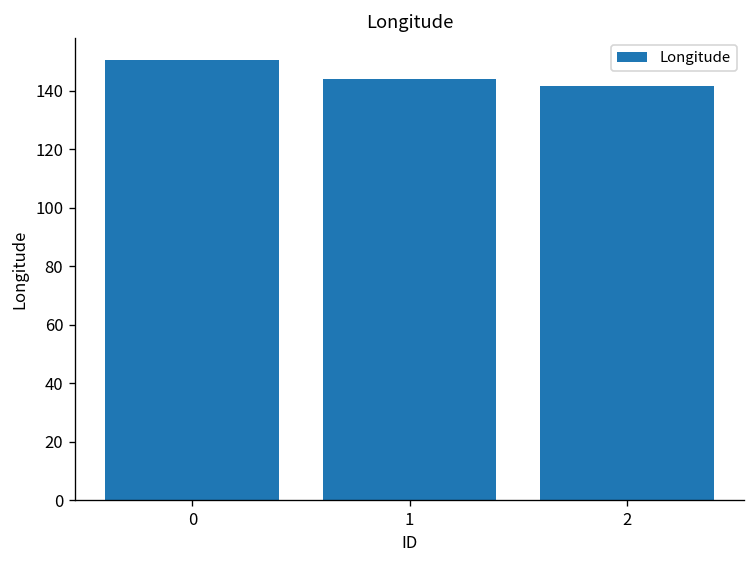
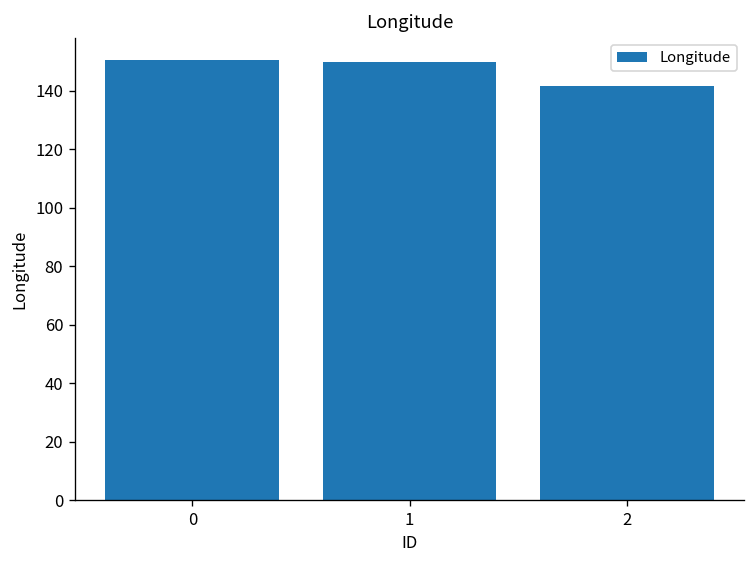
1: 144 -> 150
